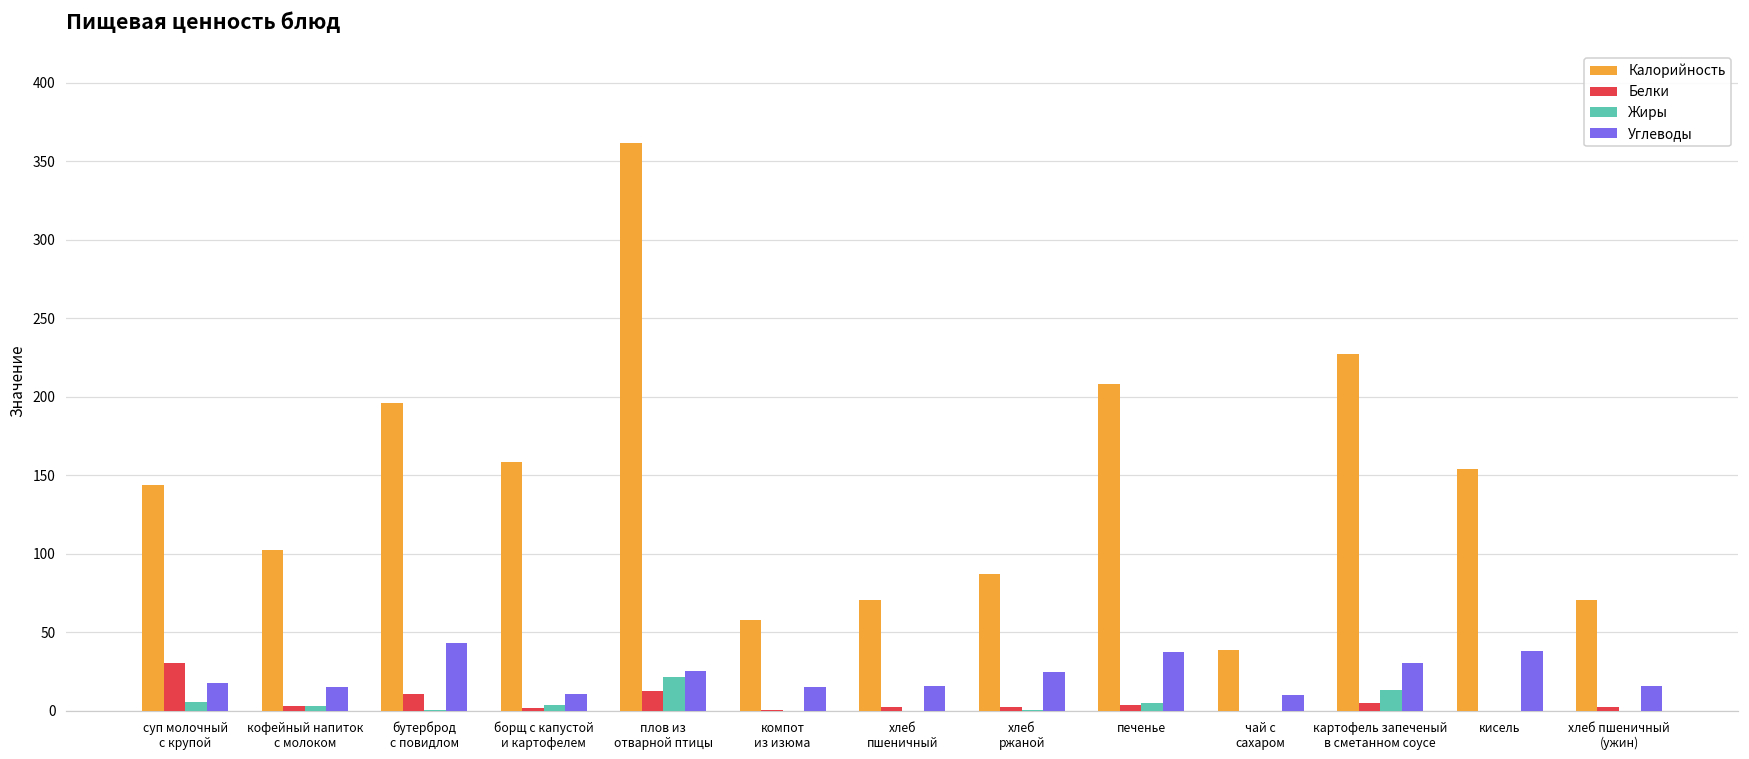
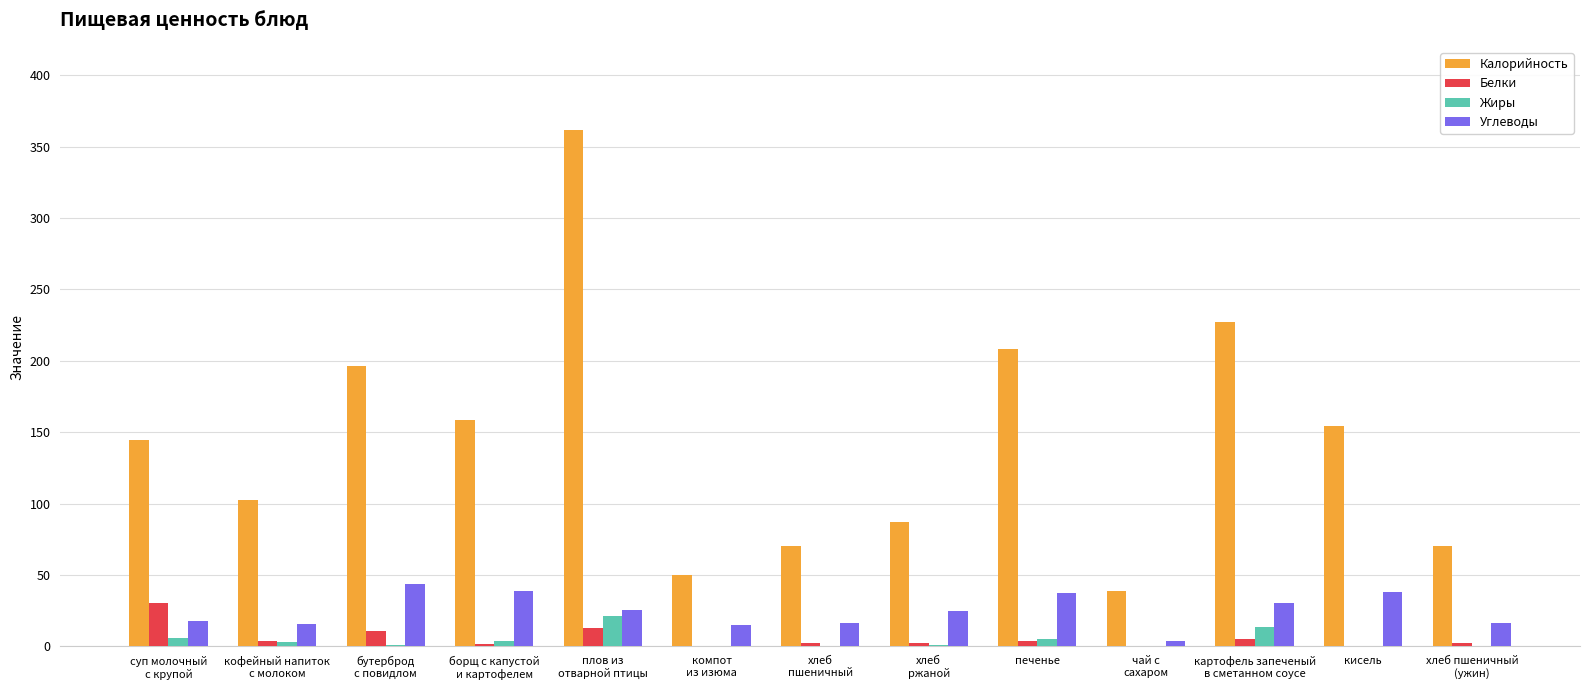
Углеводы, борщ с капустой и картофелем: 11 -> 39
Калорийность, компот из изюма: 58 -> 50
Углеводы, чай с сахаром: 10 -> 4
